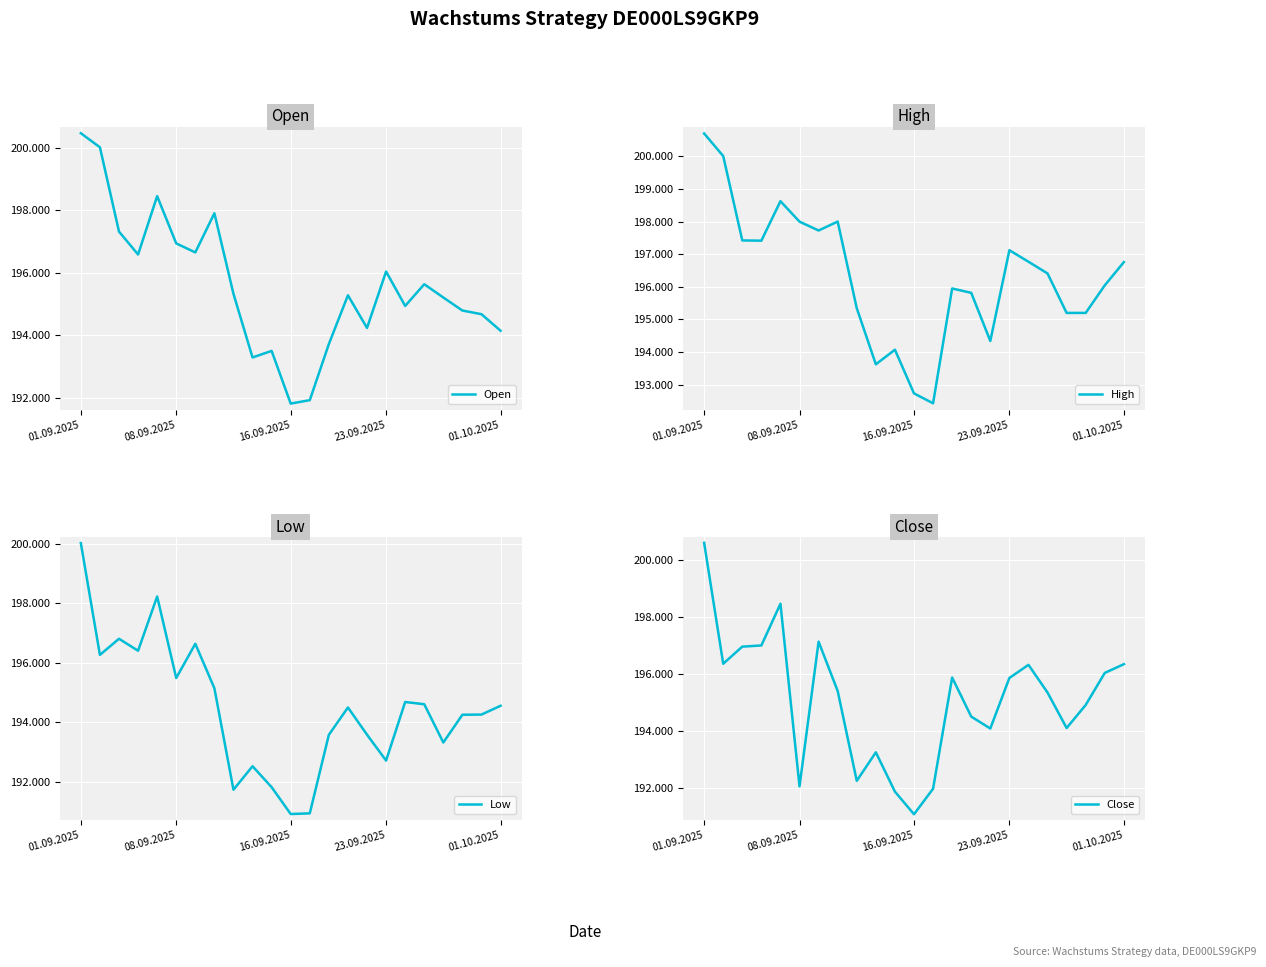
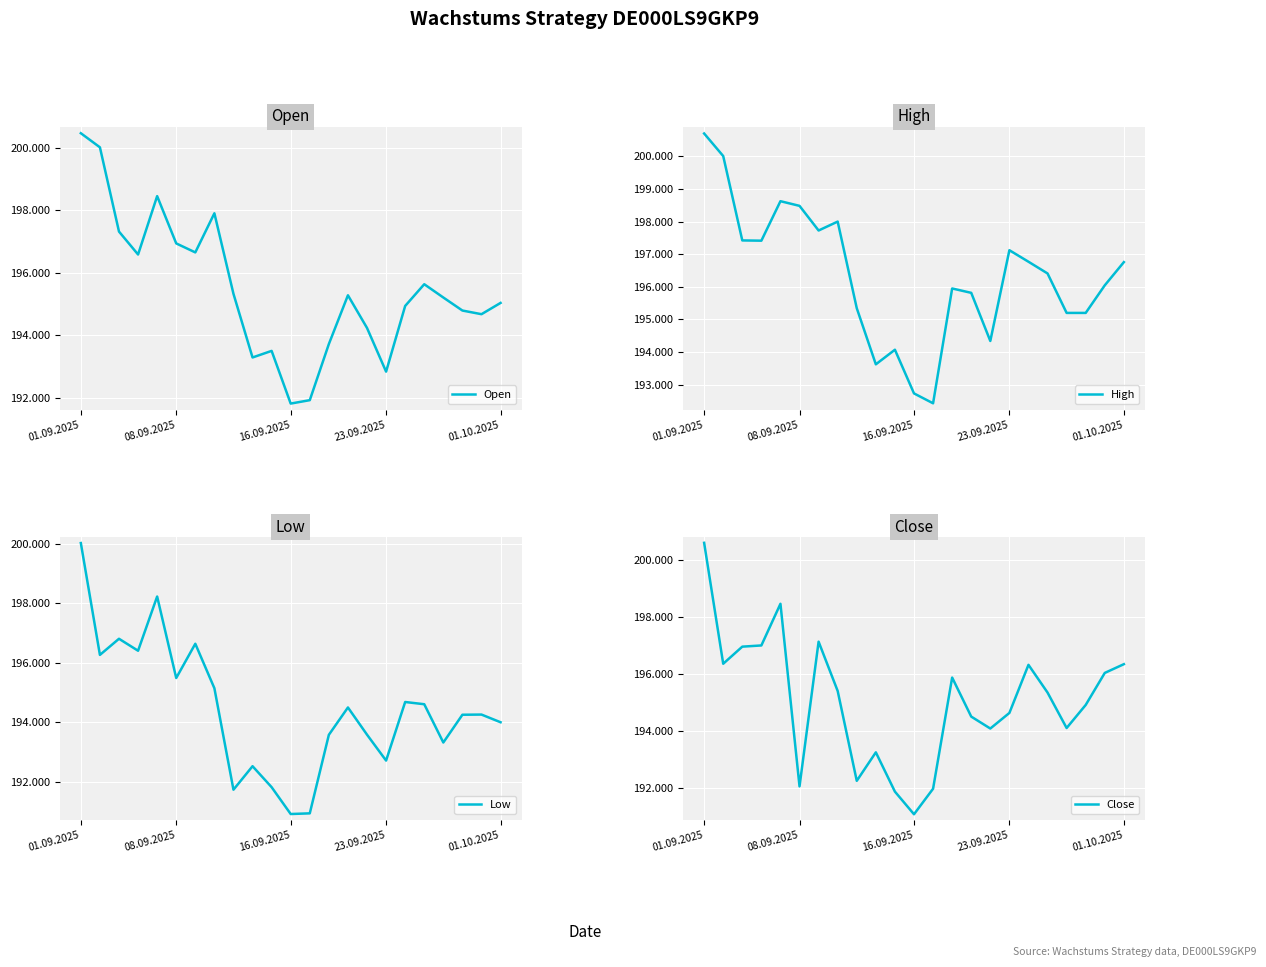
Open, 23.09.2025: 196.0 -> 192.8
Open, 01.10.2025: 194.1 -> 195.0
High, 08.09.2025: 198.0 -> 198.5
Low, 01.10.2025: 194.6 -> 194.0
Close, 23.09.2025: 195.9 -> 194.6
